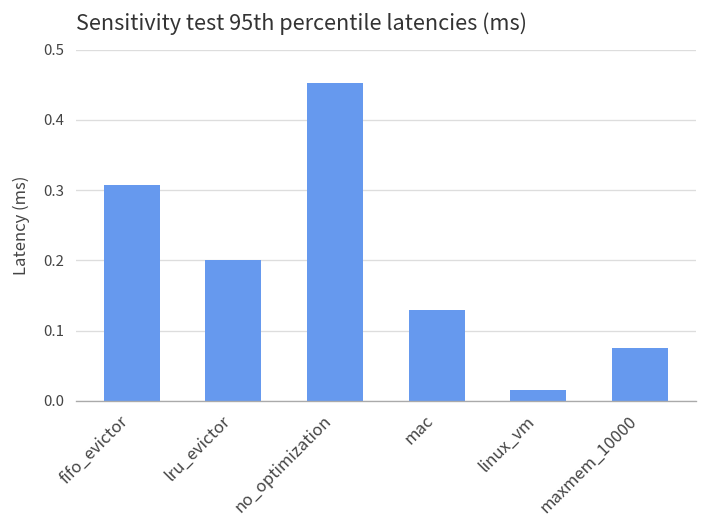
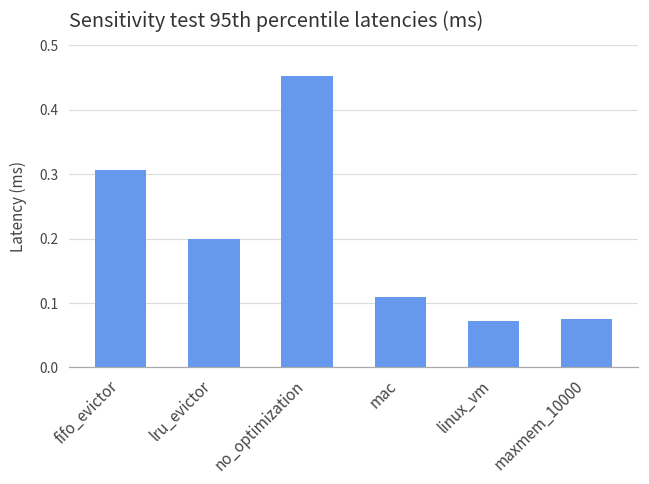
mac: 0.13 -> 0.11
linux_vm: 0.02 -> 0.07
